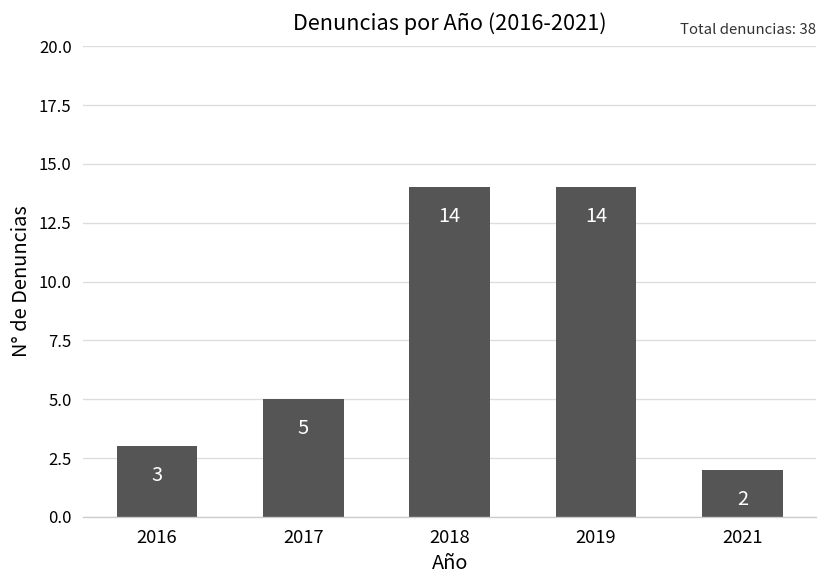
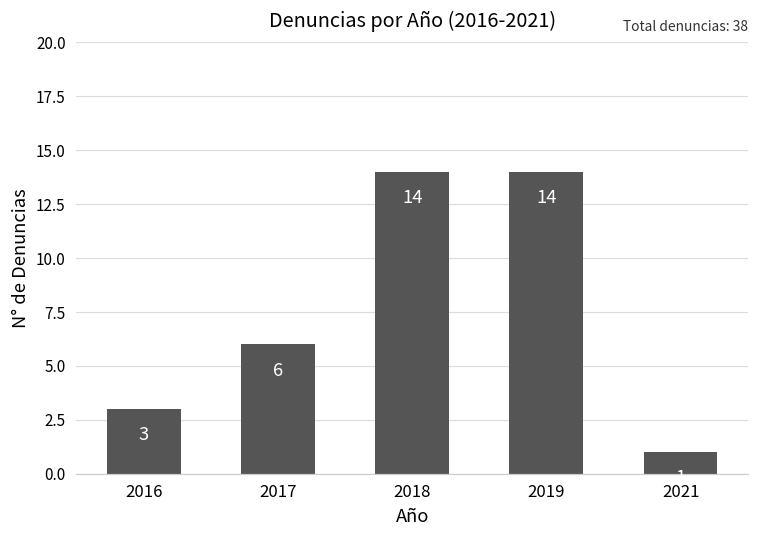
2017: 5 -> 6
2021: 2 -> 1
